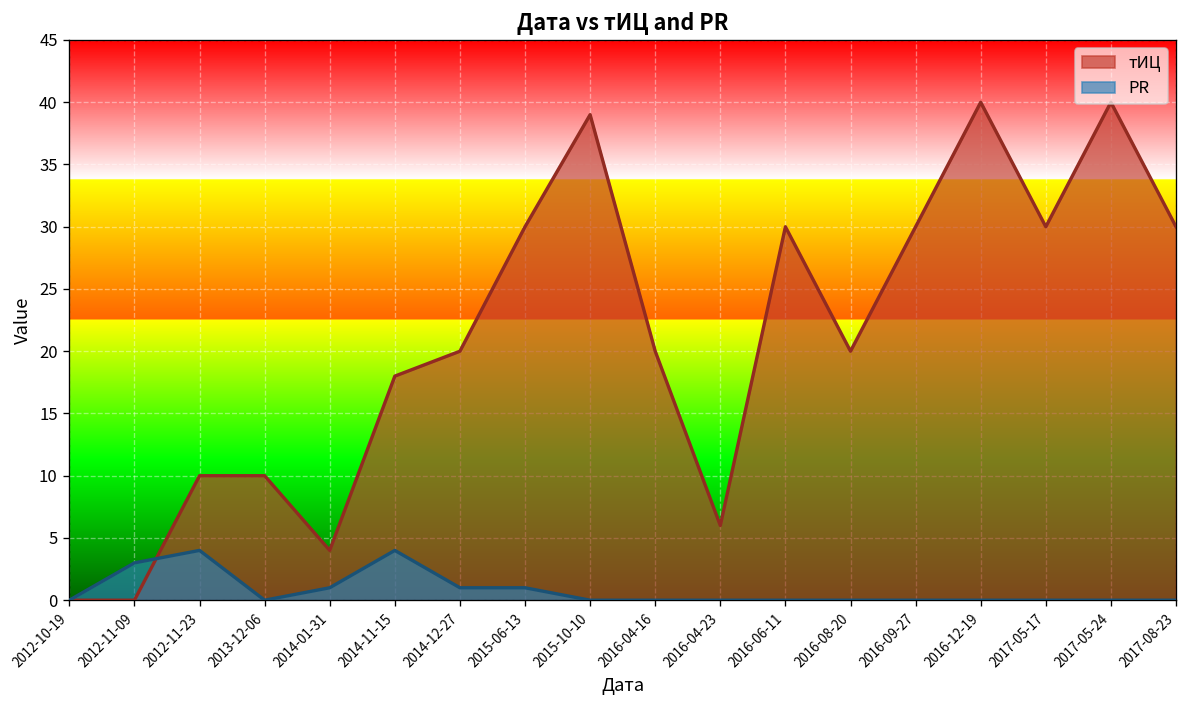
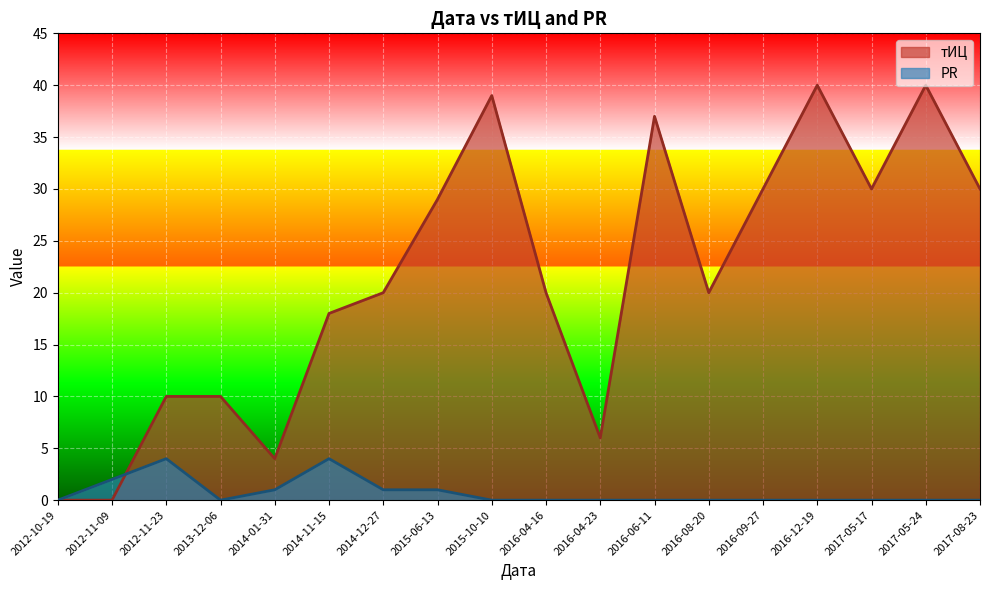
PR, 2012-11-09: 3 -> 2
тИЦ, 2015-06-13: 30 -> 29
тИЦ, 2016-06-11: 30 -> 37
